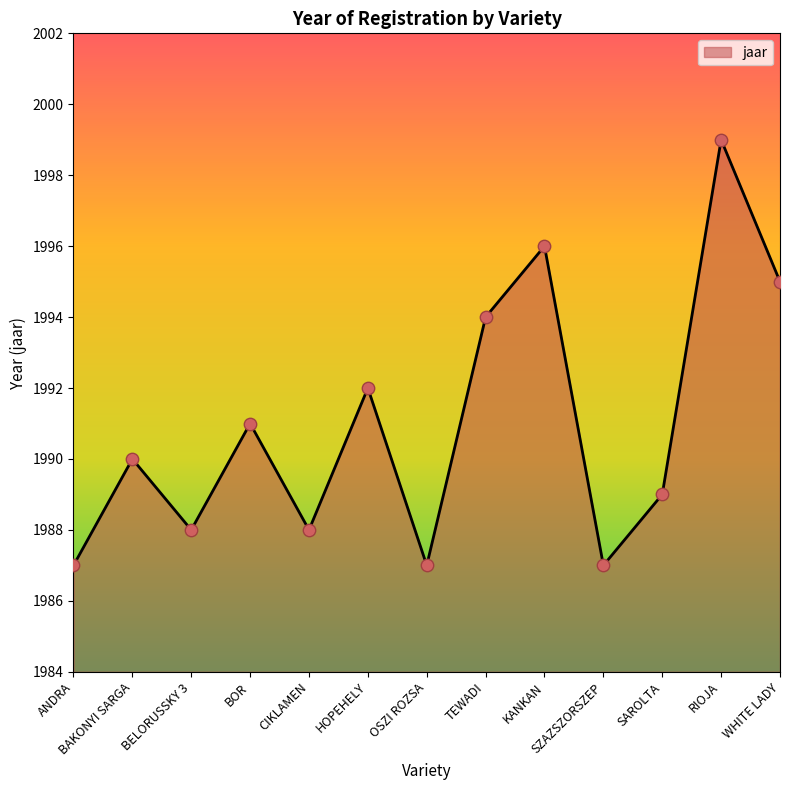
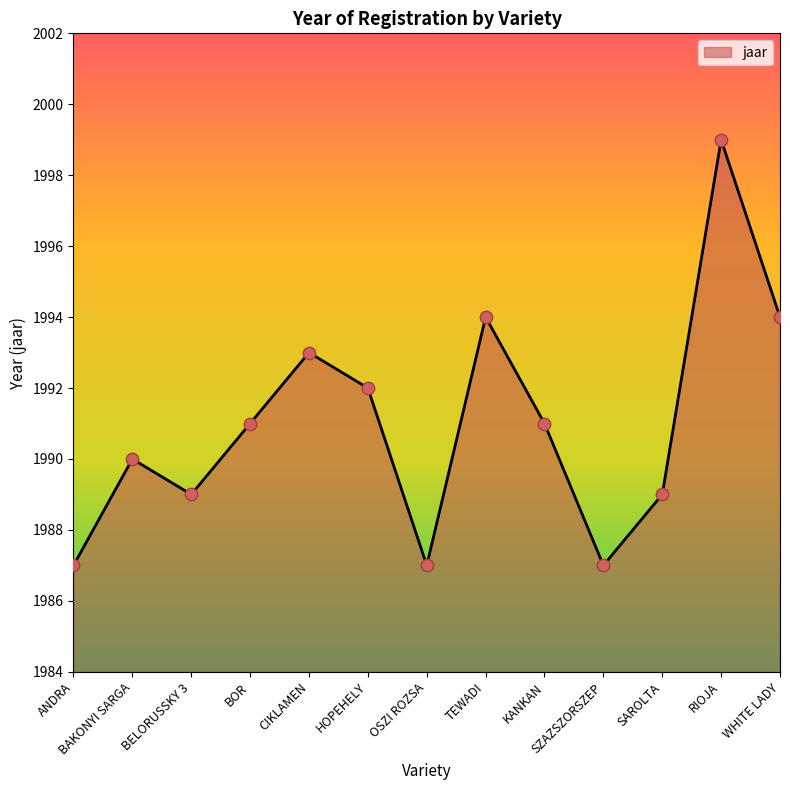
BELORUSSKY 3: 1988 -> 1989
CIKLAMEN: 1988 -> 1993
KANKAN: 1996 -> 1991
WHITE LADY: 1995 -> 1994
